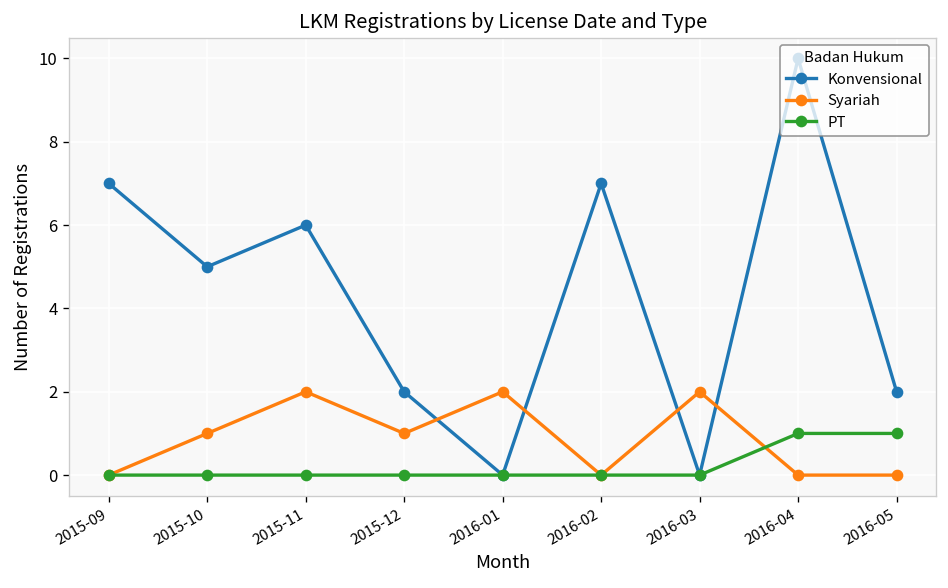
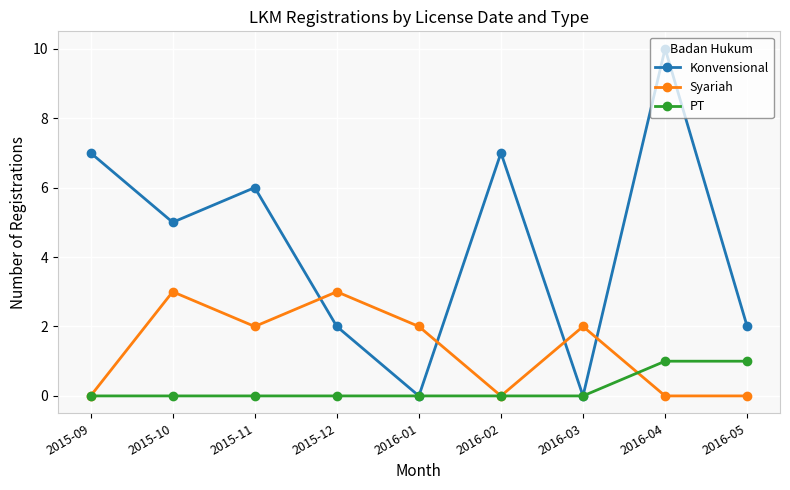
Syariah, 2015-10: 1 -> 3
Syariah, 2015-12: 1 -> 3
